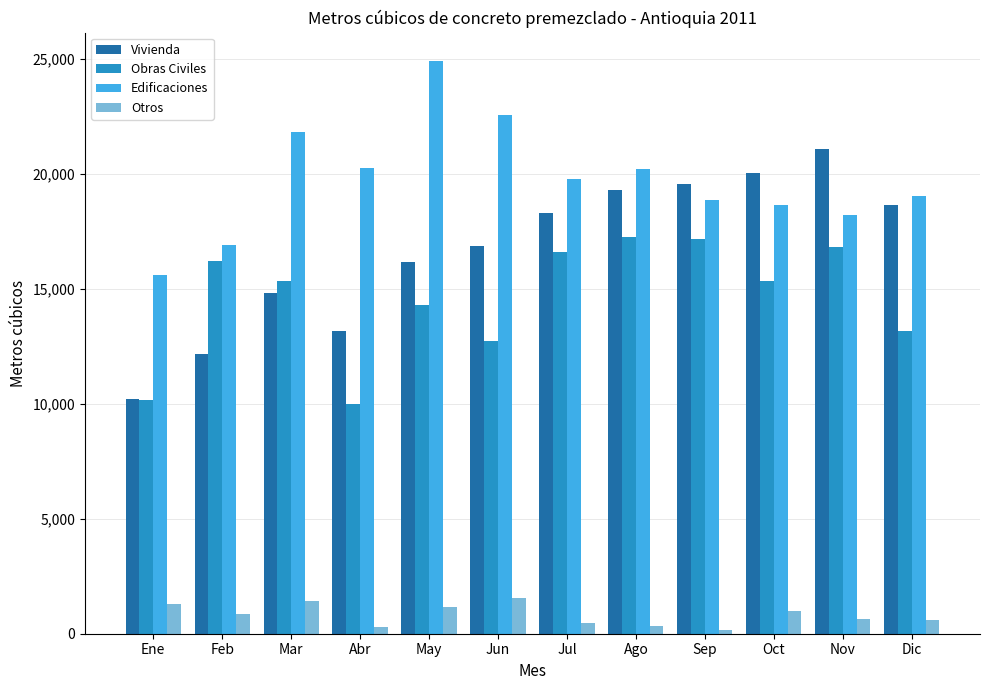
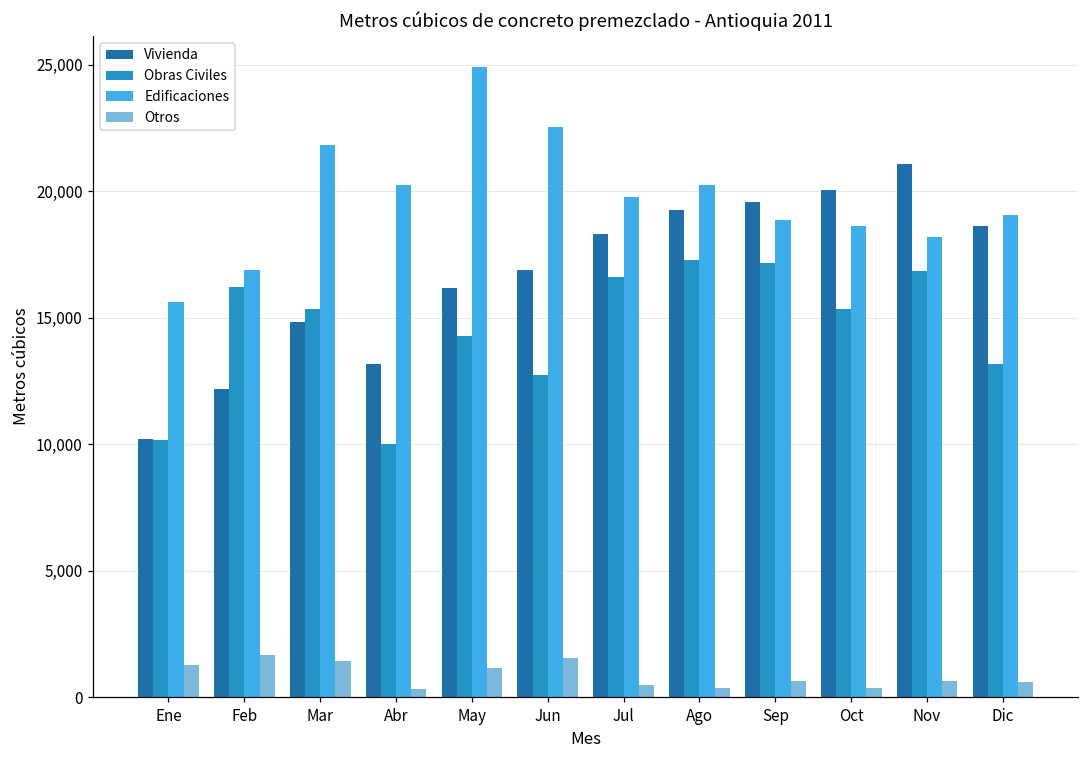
Otros, Feb: 900 -> 1,700
Otros, Sep: 200 -> 600
Otros, Oct: 1,000 -> 400
